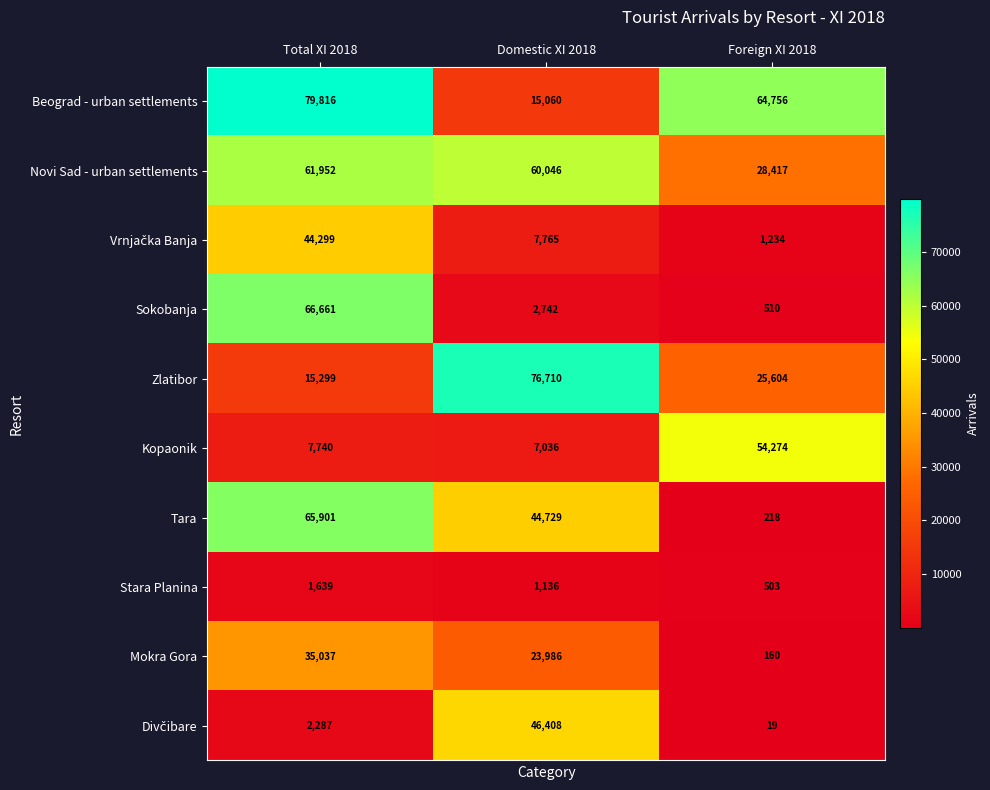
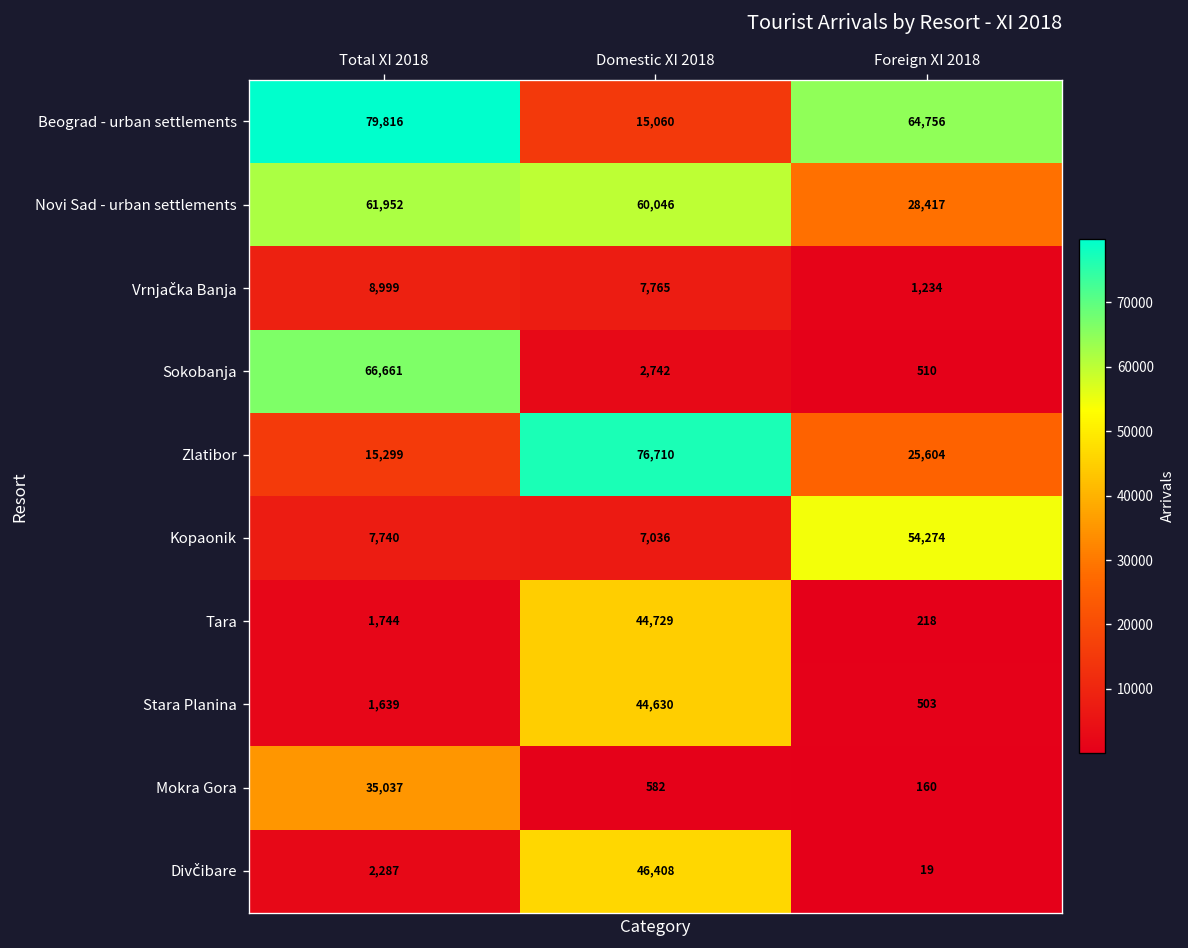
Vrnjačka Banja, Total XI 2018: 44,299 -> 8,999
Tara, Total XI 2018: 65,901 -> 1,744
Stara Planina, Domestic XI 2018: 1,136 -> 44,630
Mokra Gora, Domestic XI 2018: 23,986 -> 582
